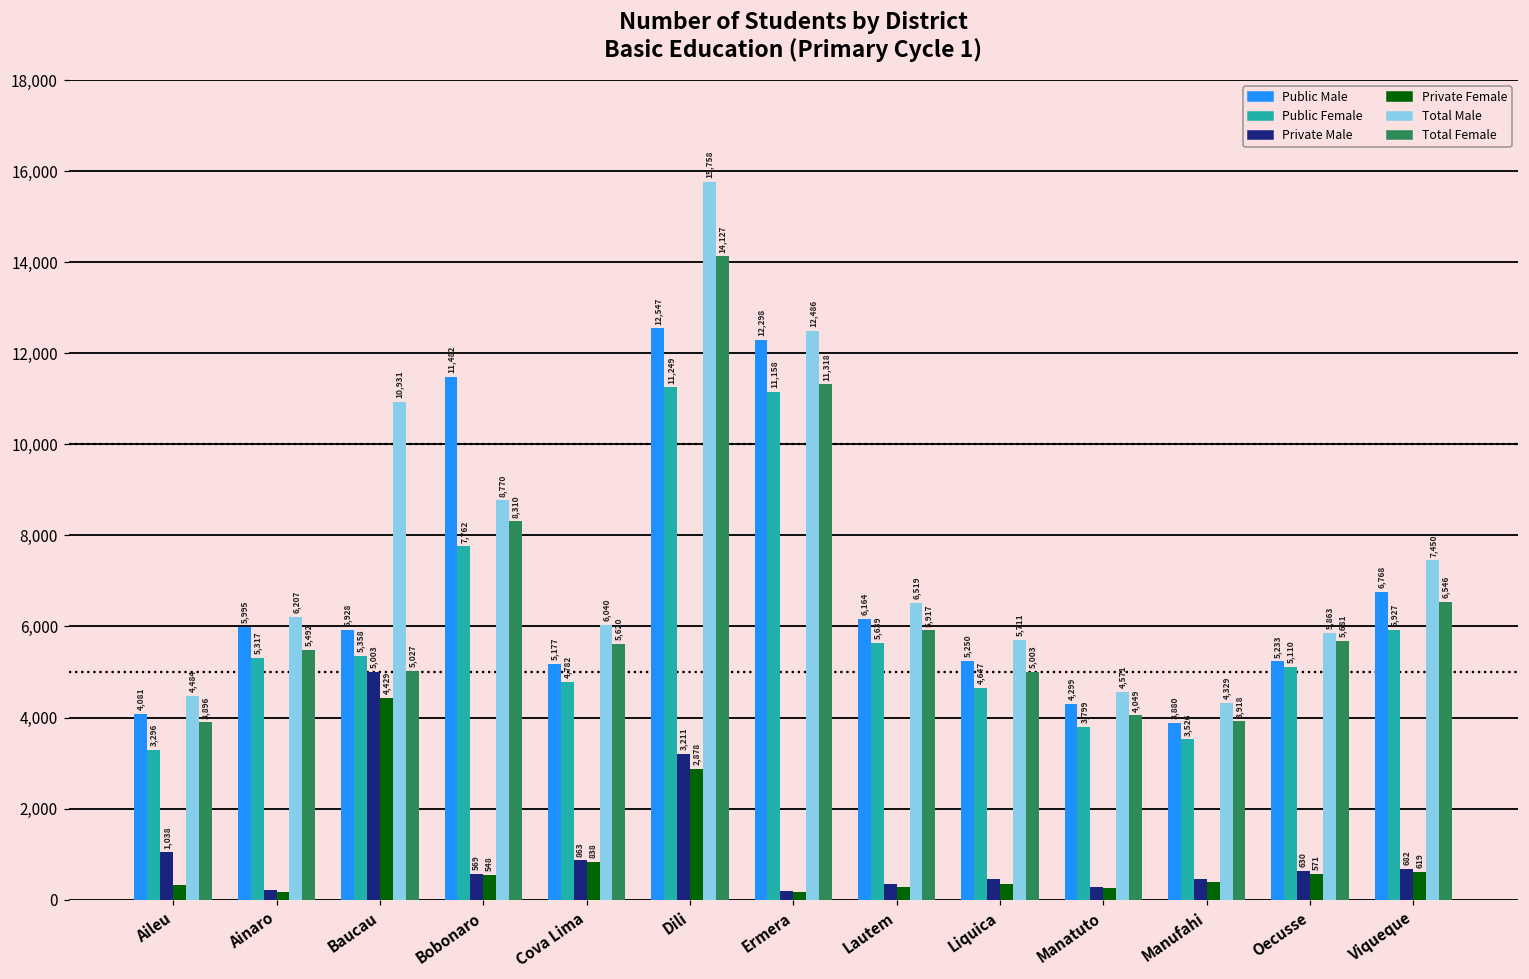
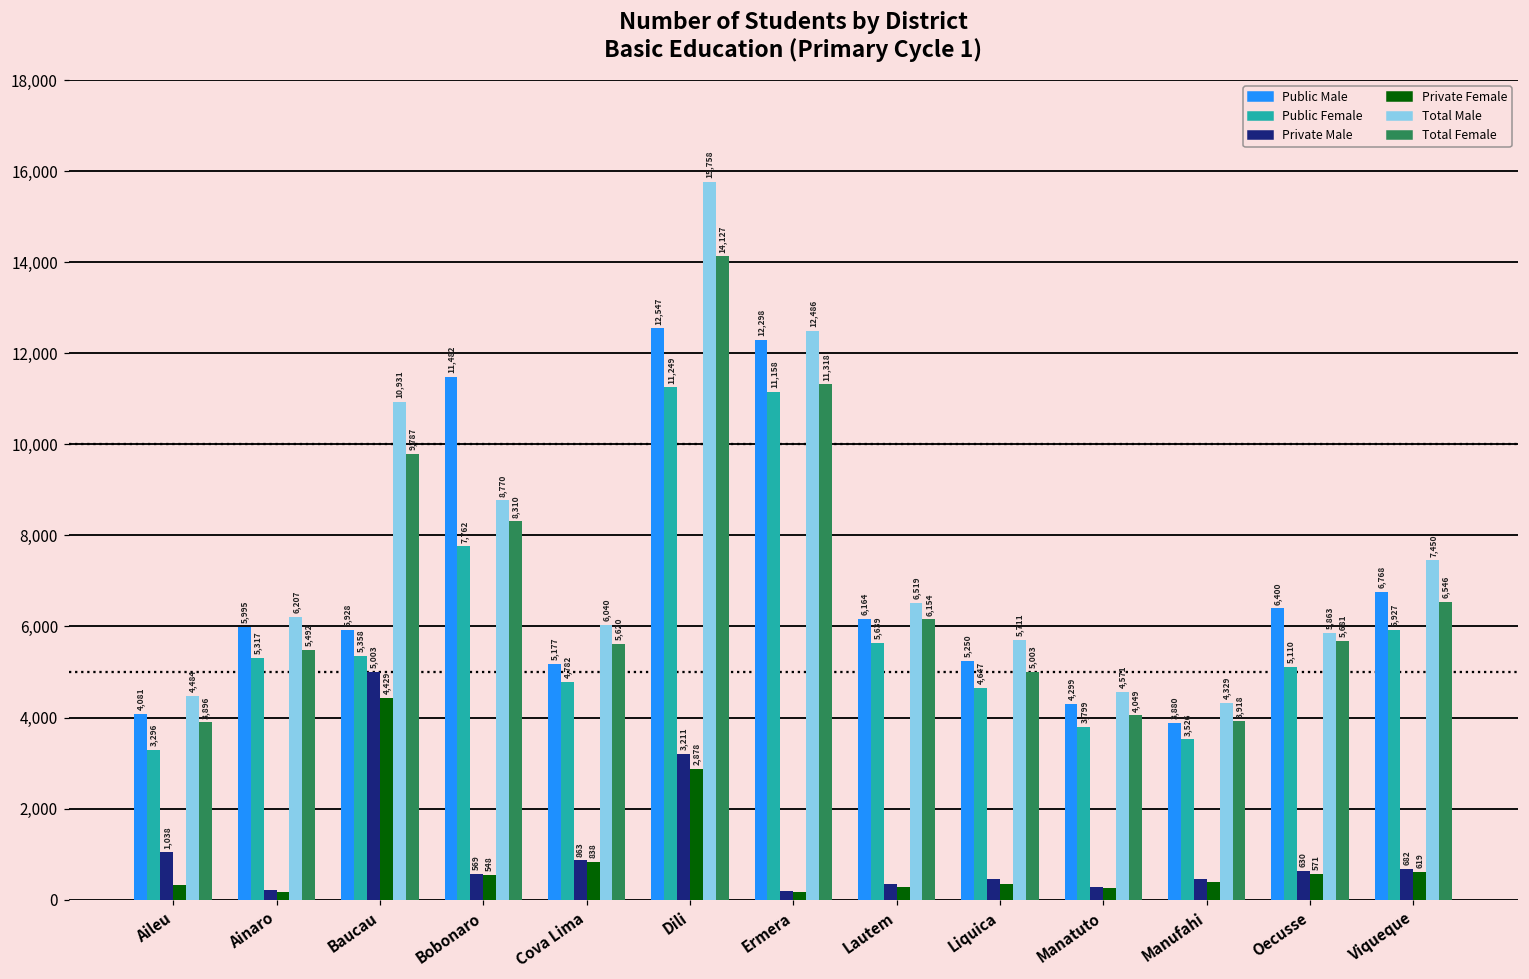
Total Female, Baucau: 5,027 -> 9,787
Total Female, Lautem: 5,917 -> 6,154
Public Male, Oecusse: 5,233 -> 6,400
